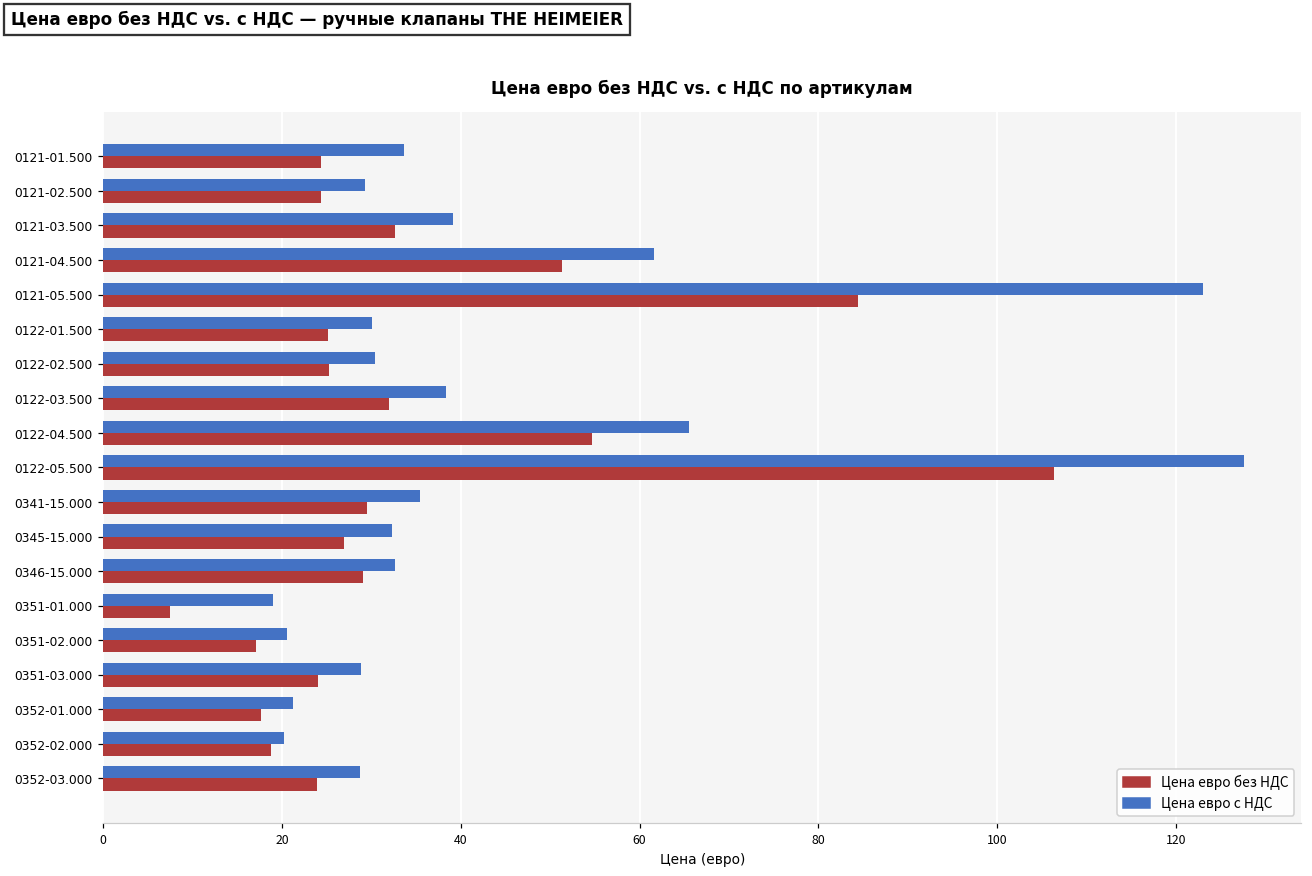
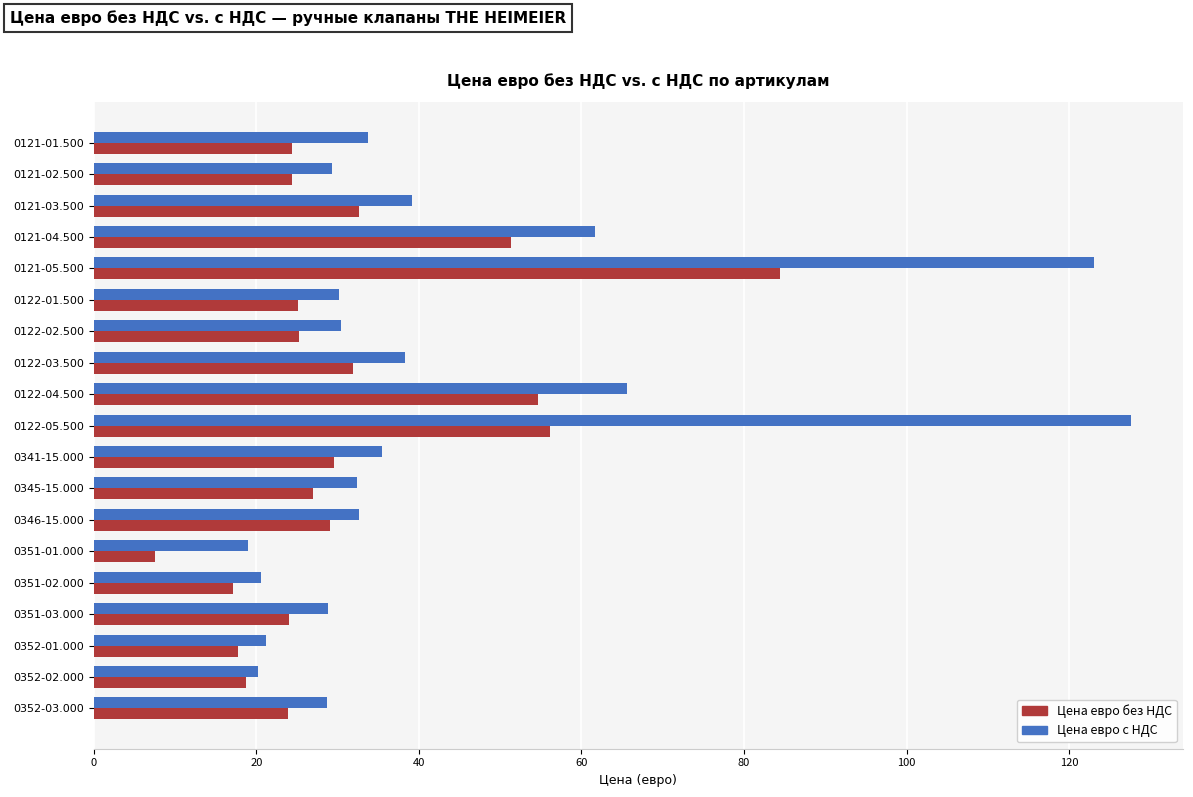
Цена евро без НДС, 0122-05.500: 106 -> 56
